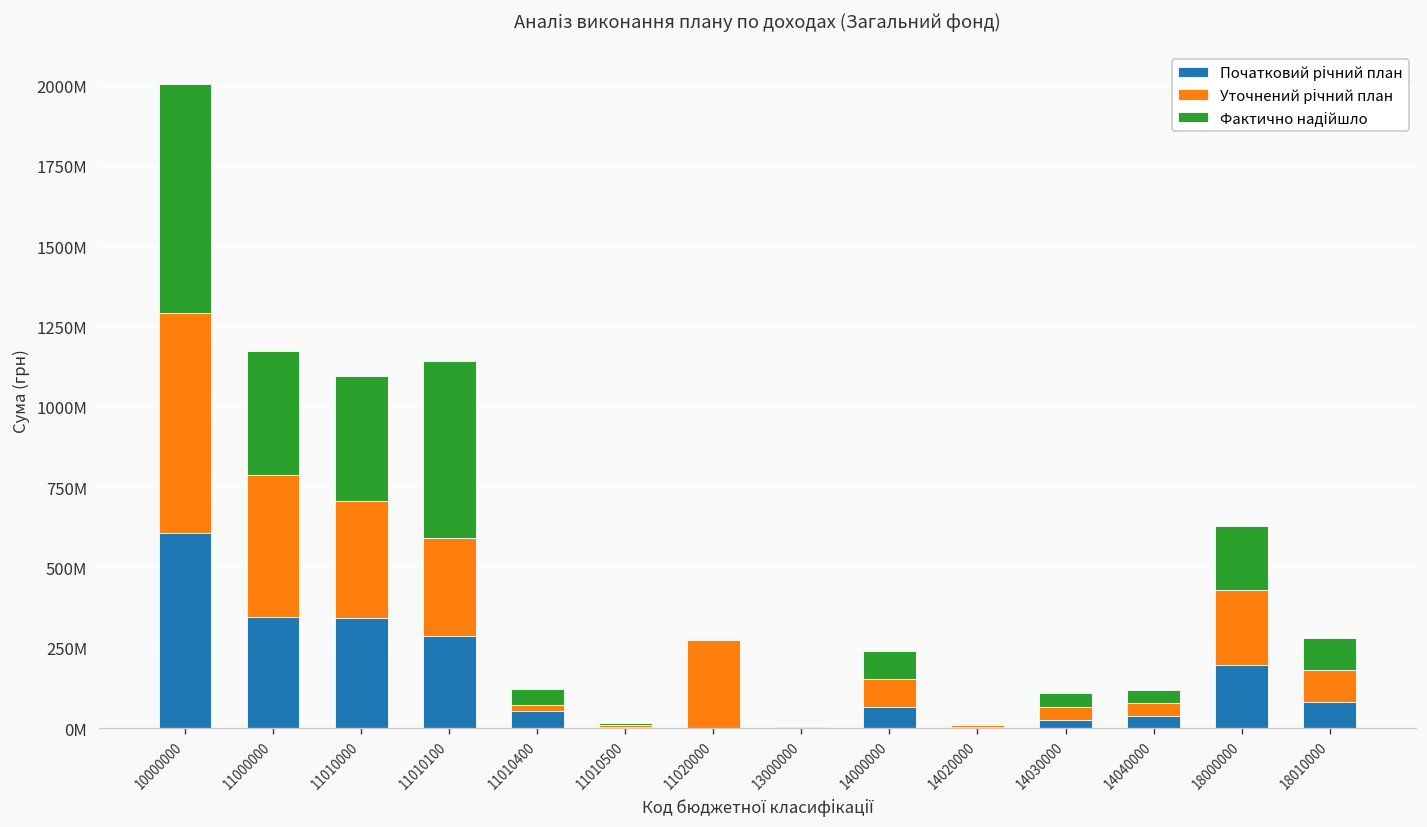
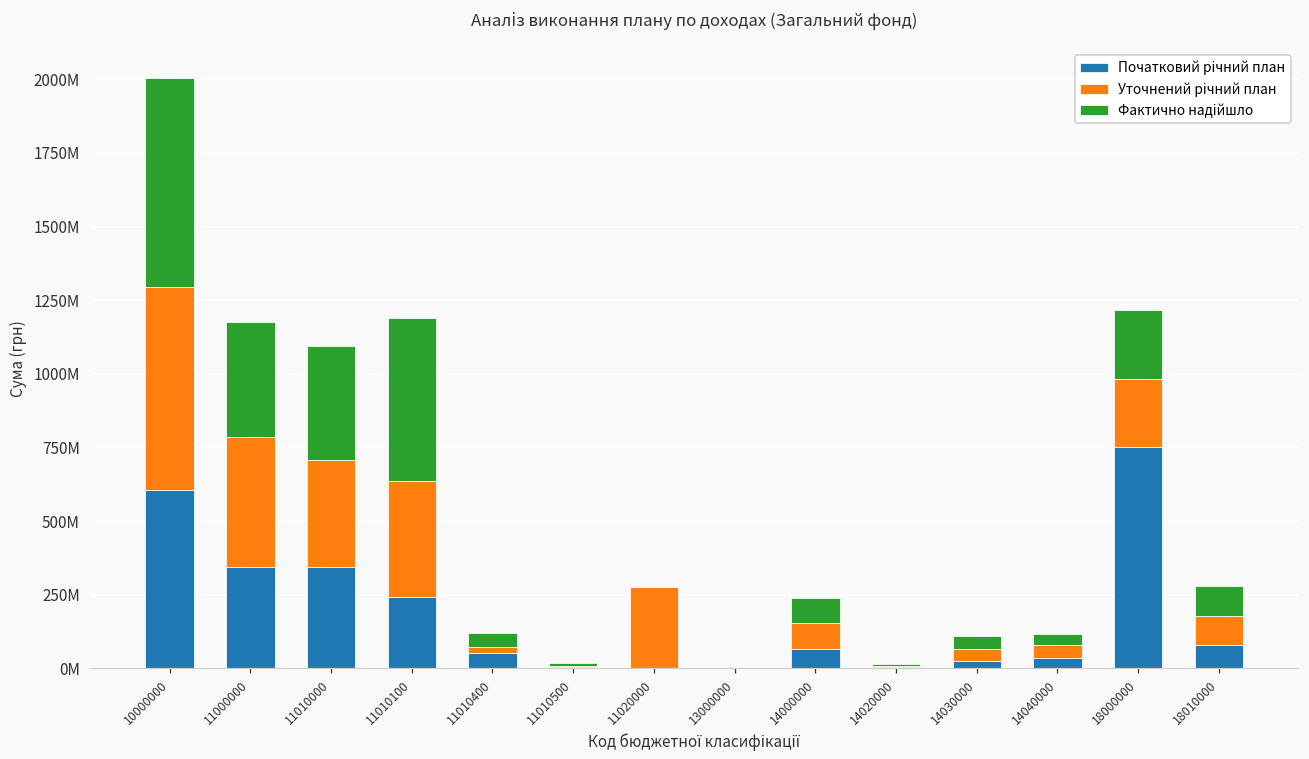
Початковий річний план, 11010100: 290000000 -> 240000000
Уточнений річний план, 11010100: 310000000 -> 390000000
Початковий річний план, 18000000: 200000000 -> 750000000
Фактично надійшло, 18000000: 200000000 -> 230000000
